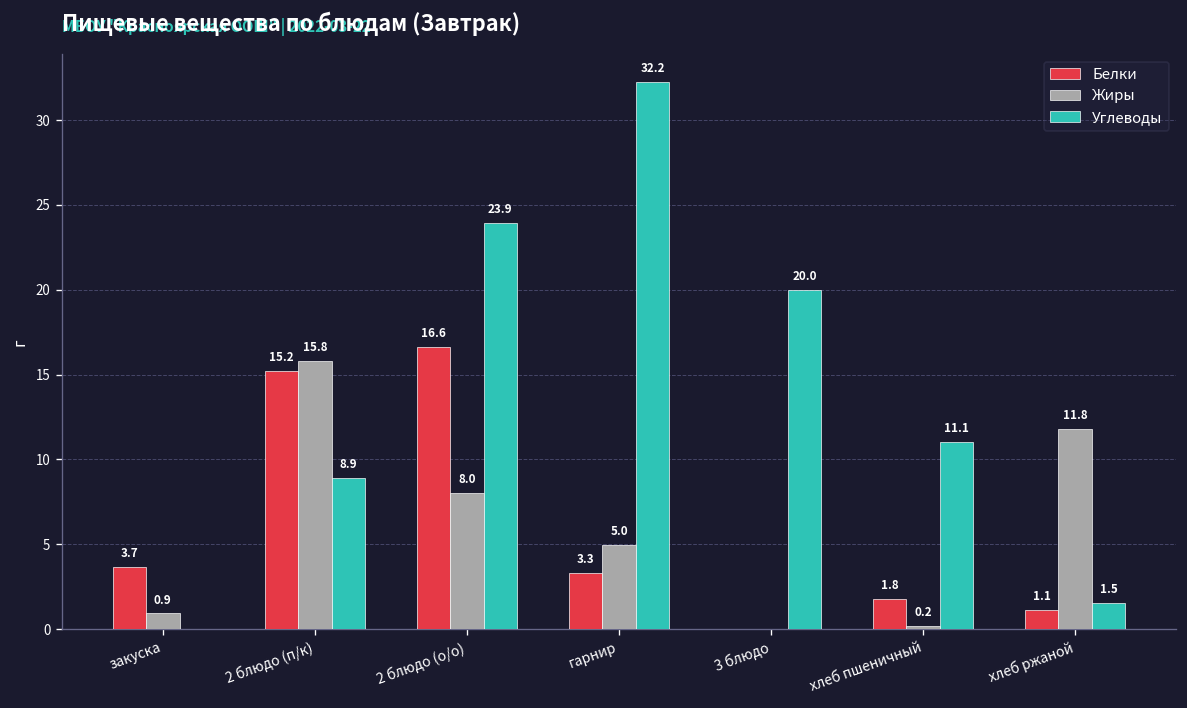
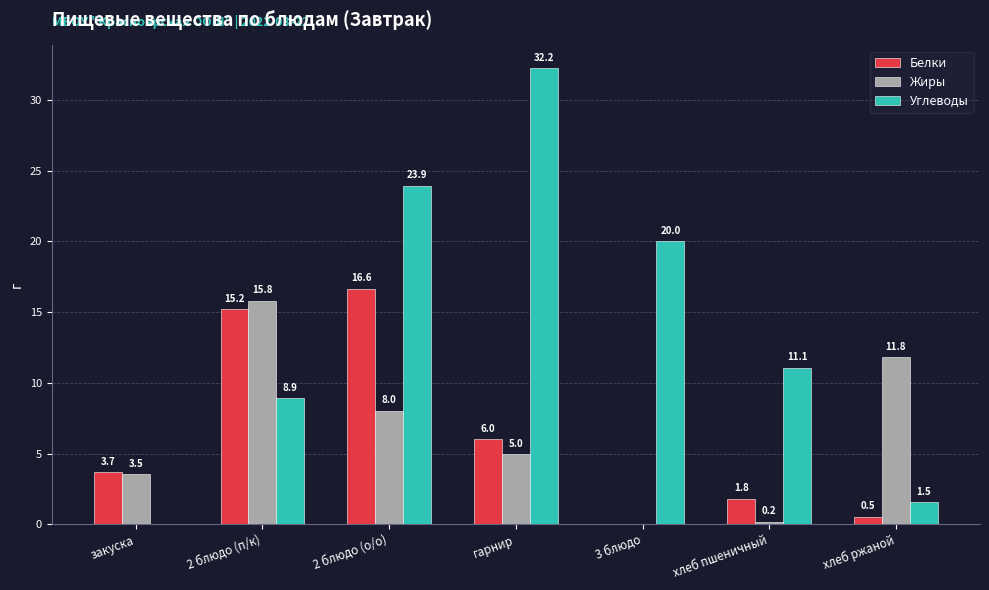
Жиры, закуска: 0.9 -> 3.5
Белки, гарнир: 3.3 -> 6.0
Белки, хлеб ржаной: 1.1 -> 0.5
